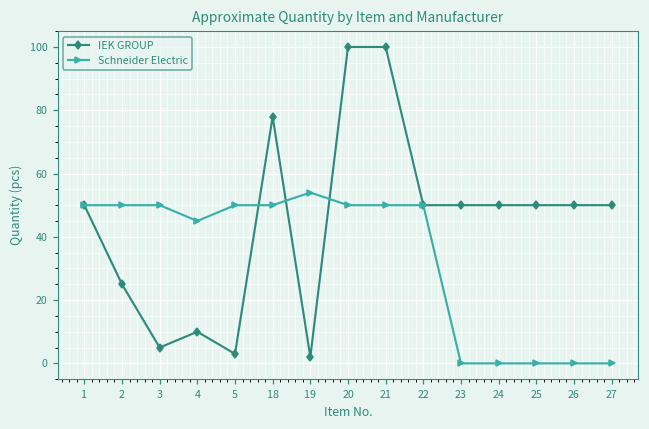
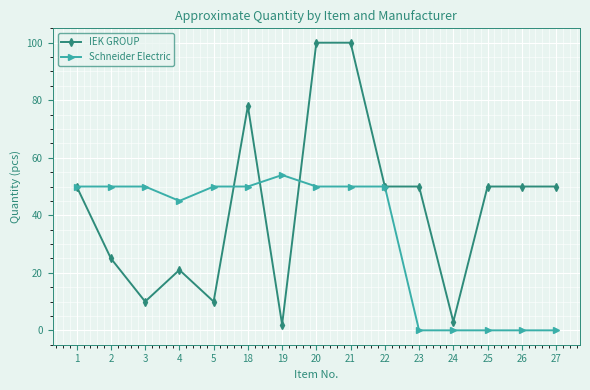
IEK GROUP, 3: 5 -> 10
IEK GROUP, 4: 10 -> 21
IEK GROUP, 5: 3 -> 10
IEK GROUP, 24: 50 -> 3
